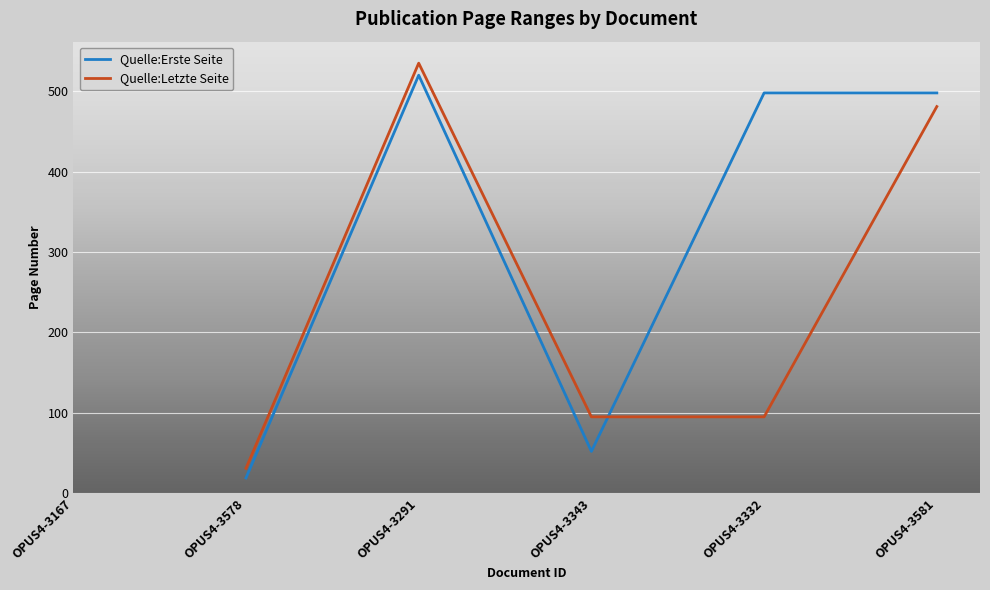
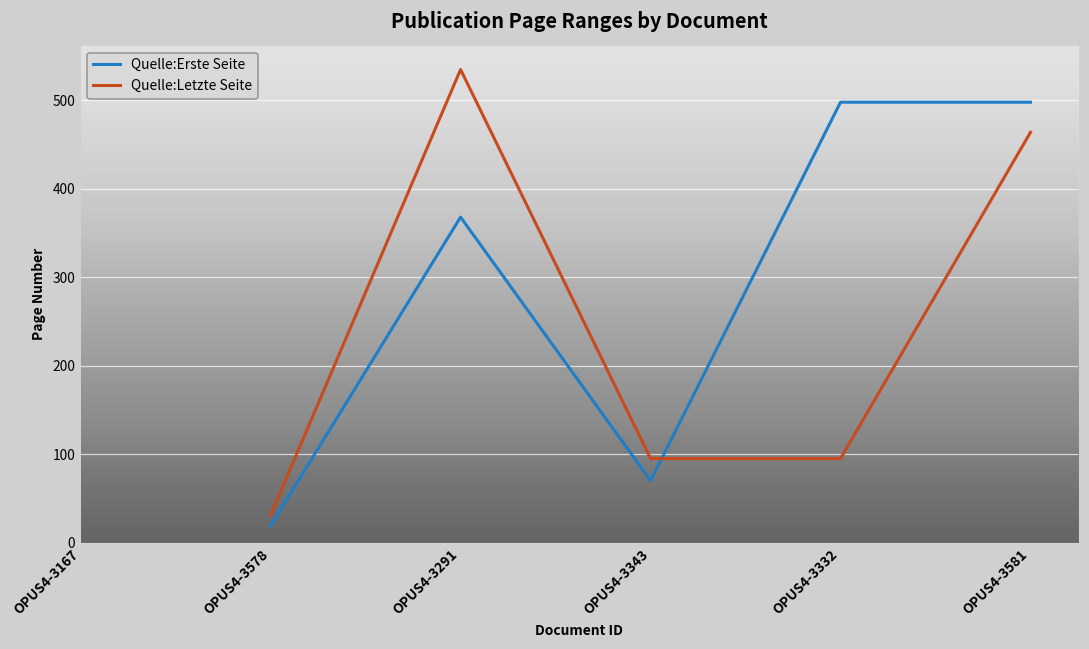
Quelle:Erste Seite, OPUS4-3291: 520 -> 370
Quelle:Erste Seite, OPUS4-3343: 50 -> 70
Quelle:Letzte Seite, OPUS4-3581: 480 -> 460
